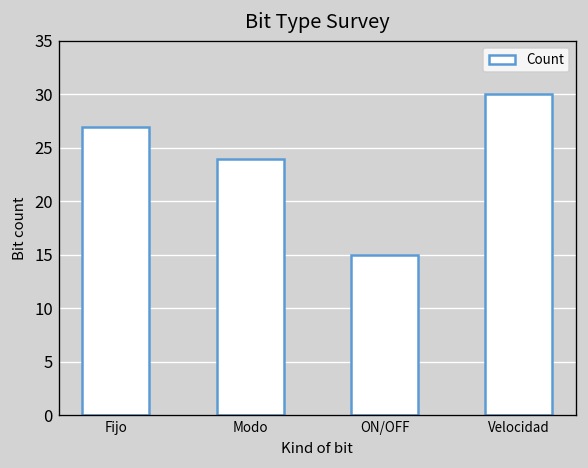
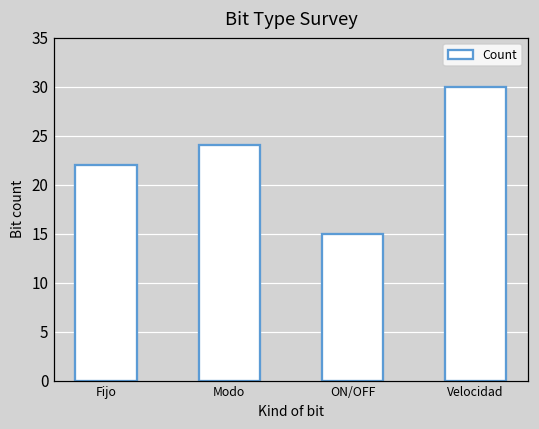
Fijo: 27 -> 22
